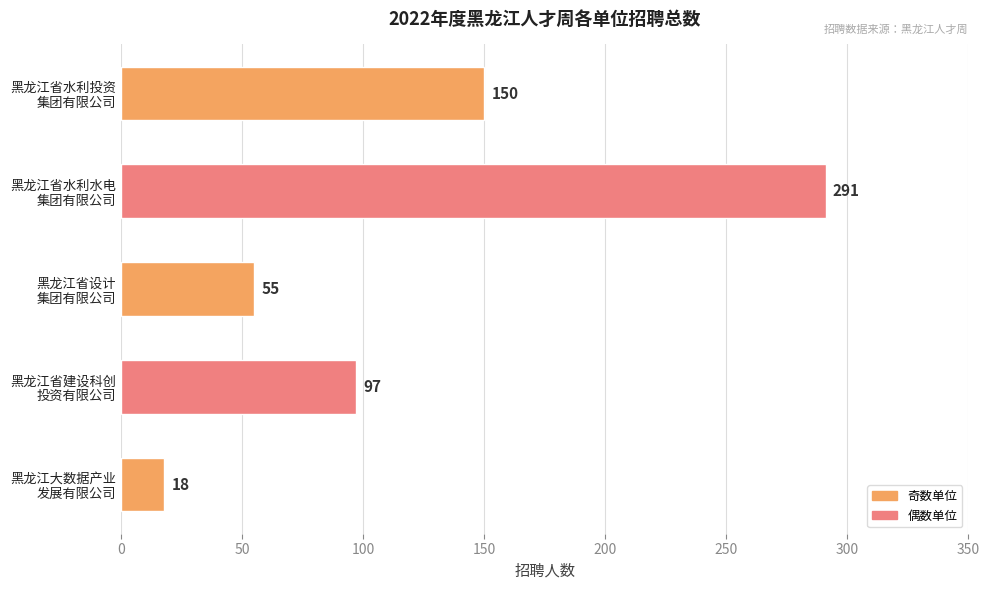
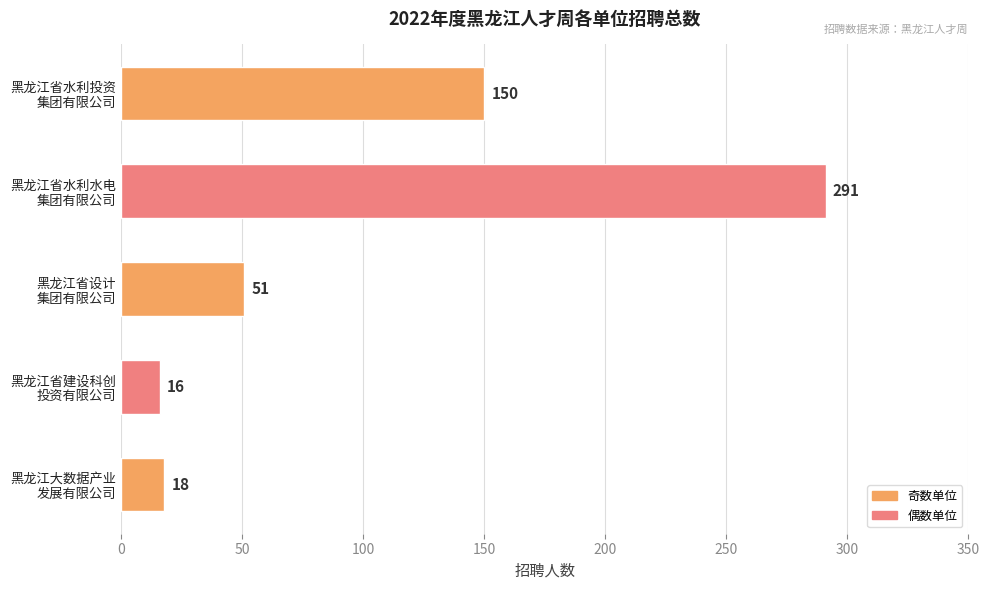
黑龙江省设计 集团有限公司: 55 -> 51
黑龙江省建设科创 投资有限公司: 97 -> 16
